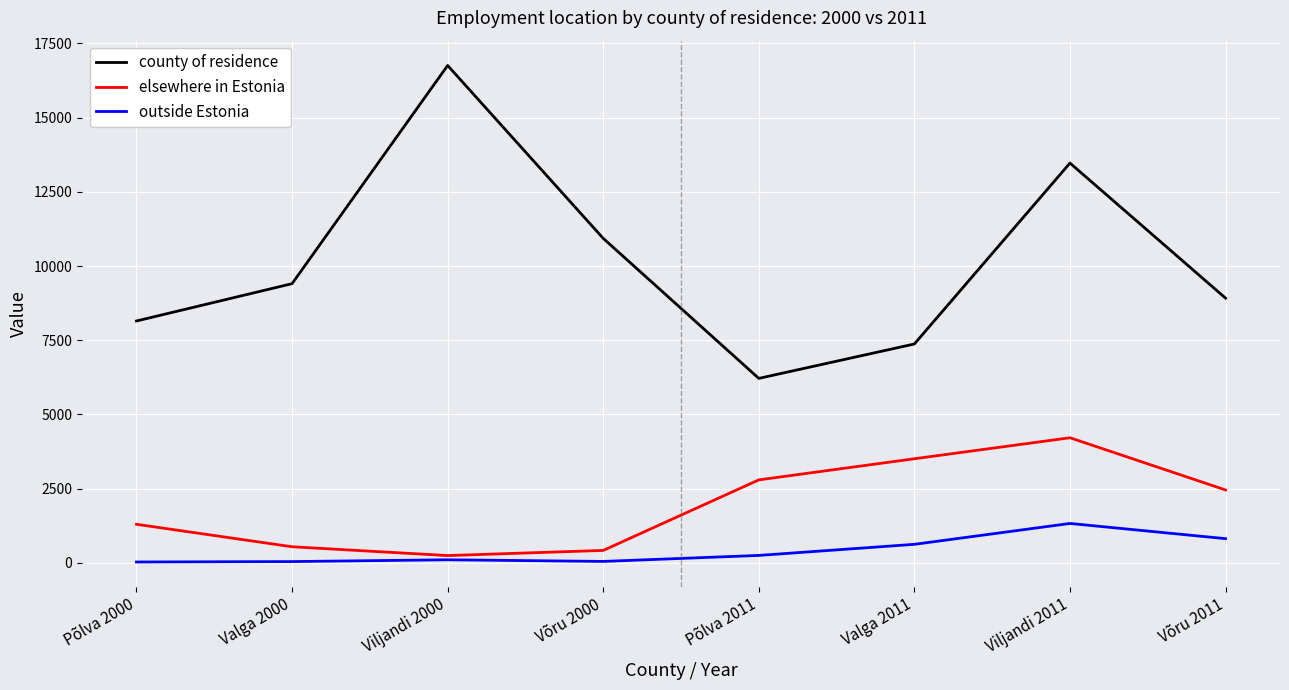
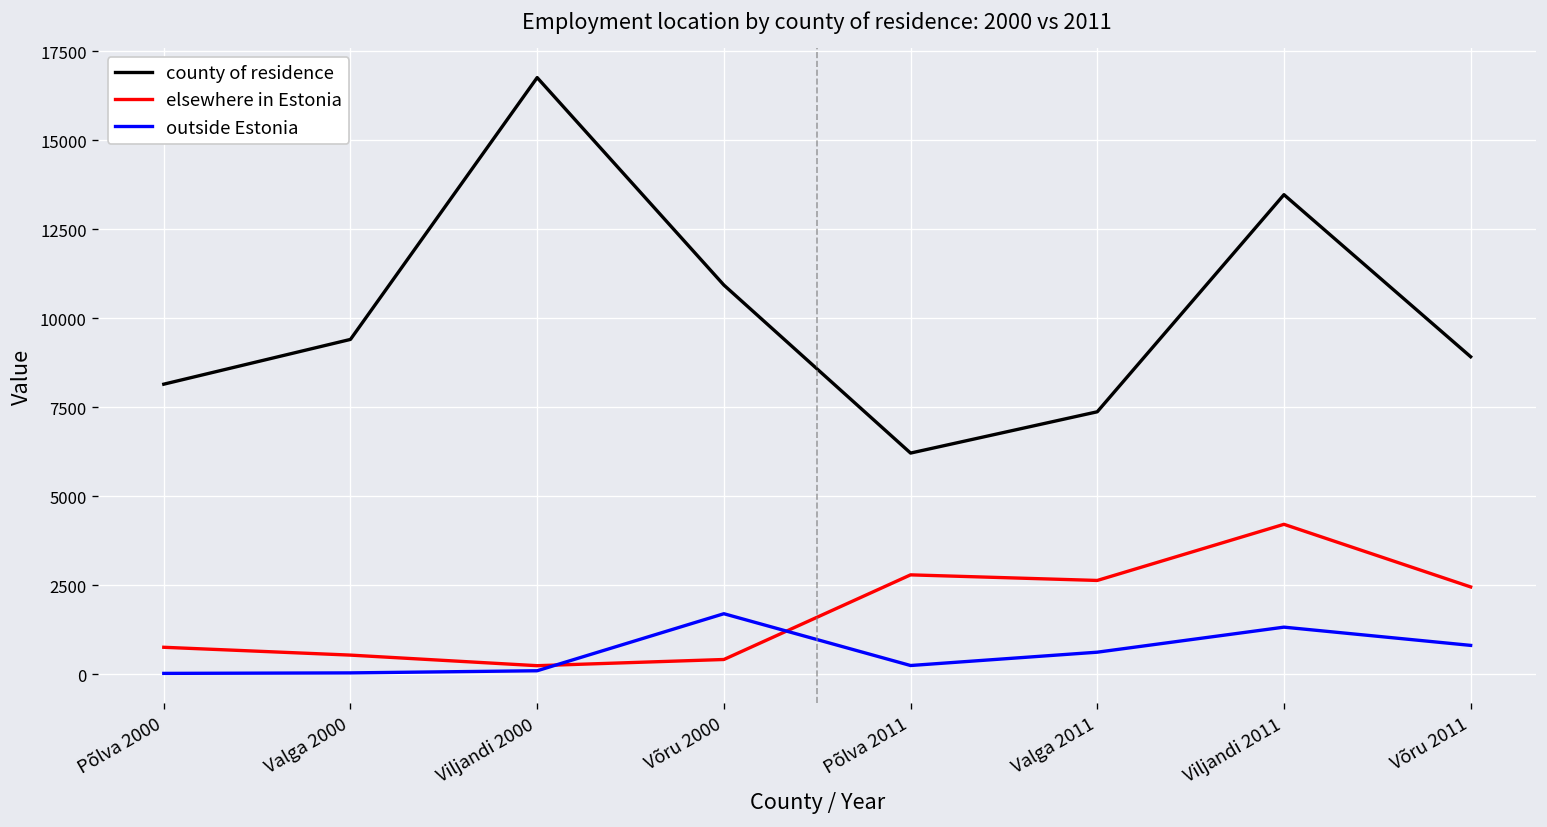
elsewhere in Estonia, Põlva 2000: 1300 -> 800
outside Estonia, Võru 2000: 100 -> 1700
elsewhere in Estonia, Valga 2011: 3500 -> 2600
